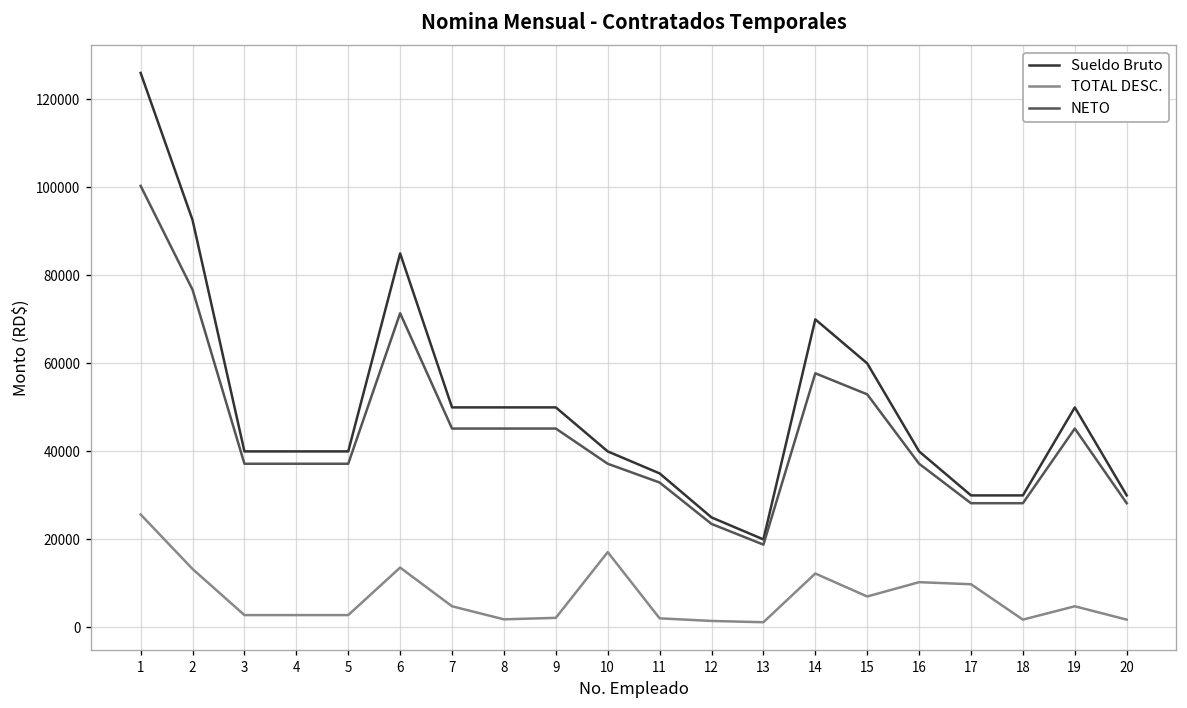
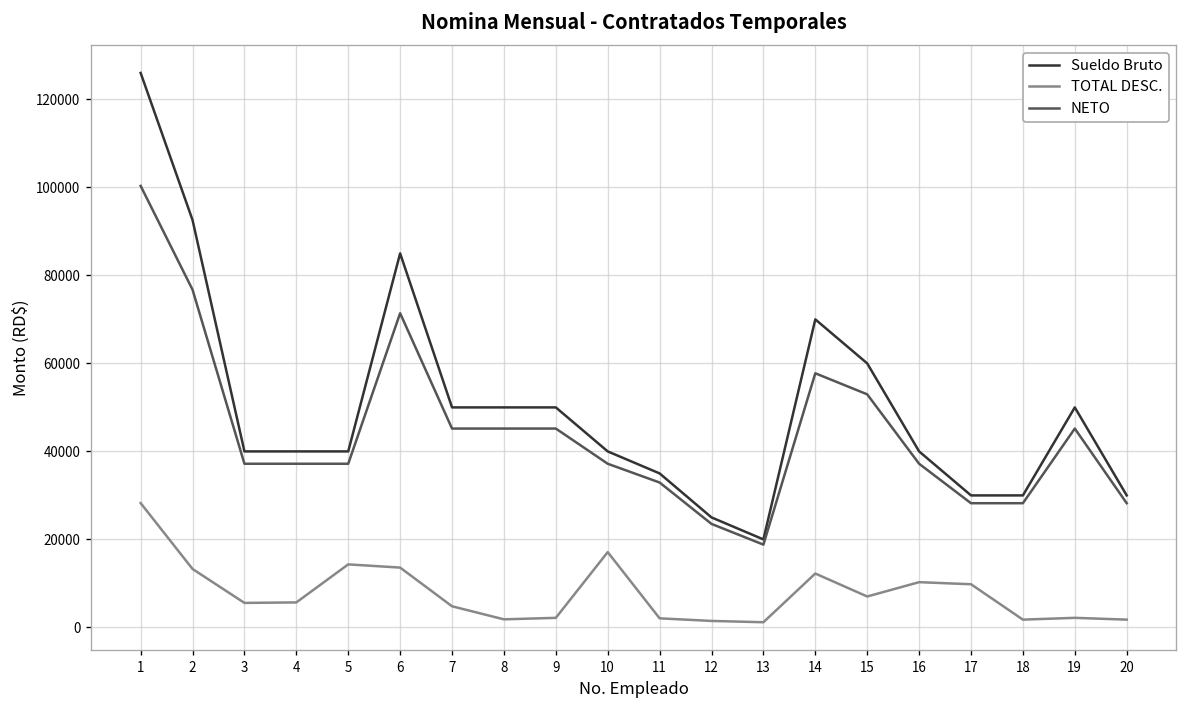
TOTAL DESC., 1: 26000 -> 28000
TOTAL DESC., 3: 3000 -> 6000
TOTAL DESC., 4: 3000 -> 6000
TOTAL DESC., 5: 3000 -> 14000
TOTAL DESC., 19: 5000 -> 2000
